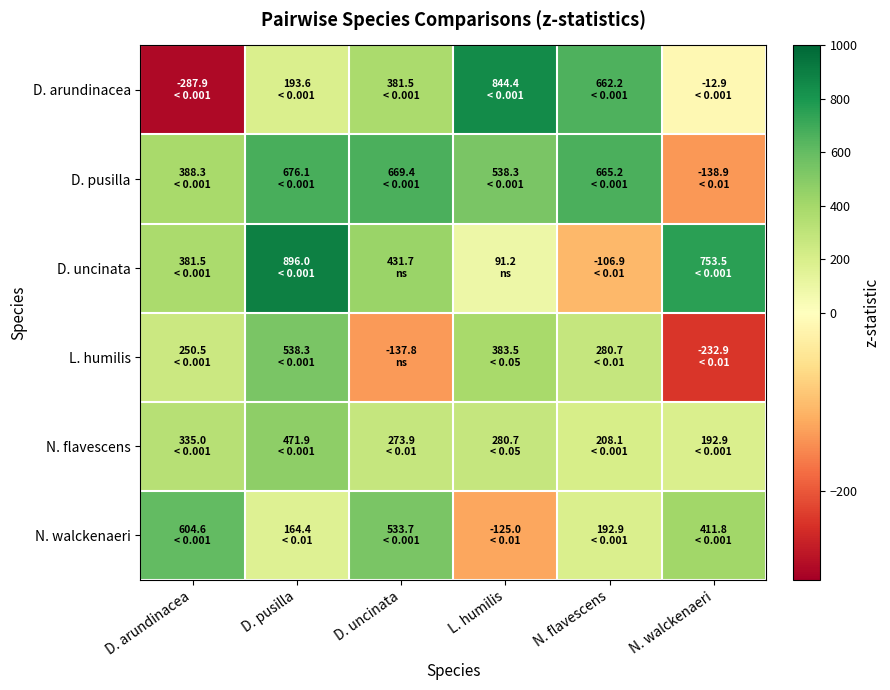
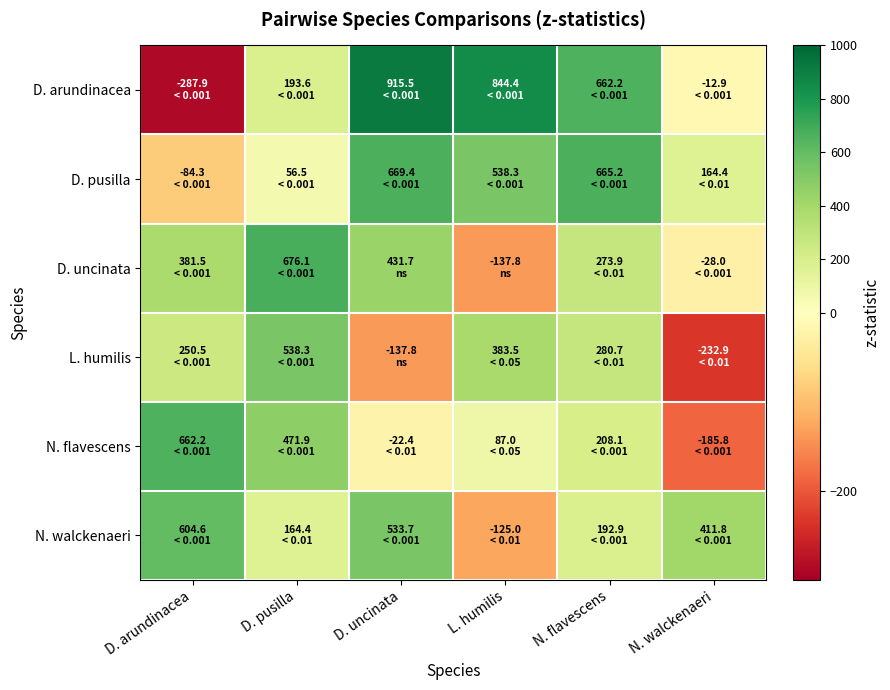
D. arundinacea, D. uncinata: 381.5 -> 915.5
D. pusilla, D. arundinacea: 388.3 -> -84.3
D. pusilla, D. pusilla: 676.1 -> 56.5
D. pusilla, N. walckenaeri: -138.9 -> 164.4
D. uncinata, D. pusilla: 896.0 -> 676.1
D. uncinata, L. humilis: 91.2 -> -137.8
D. uncinata, N. flavescens: -106.9 -> 273.9
D. uncinata, N. walckenaeri: 753.5 -> -28.0
N. flavescens, D. arundinacea: 335.0 -> 662.2
N. flavescens, D. uncinata: 273.9 -> -22.4
N. flavescens, L. humilis: 280.7 -> 87.0
N. flavescens, N. walckenaeri: 192.9 -> -185.8
